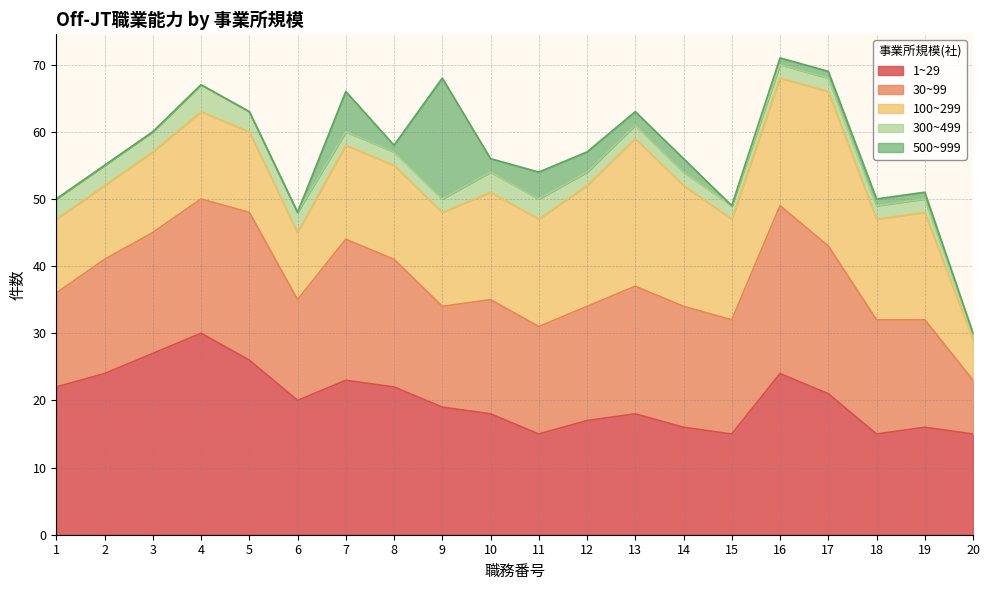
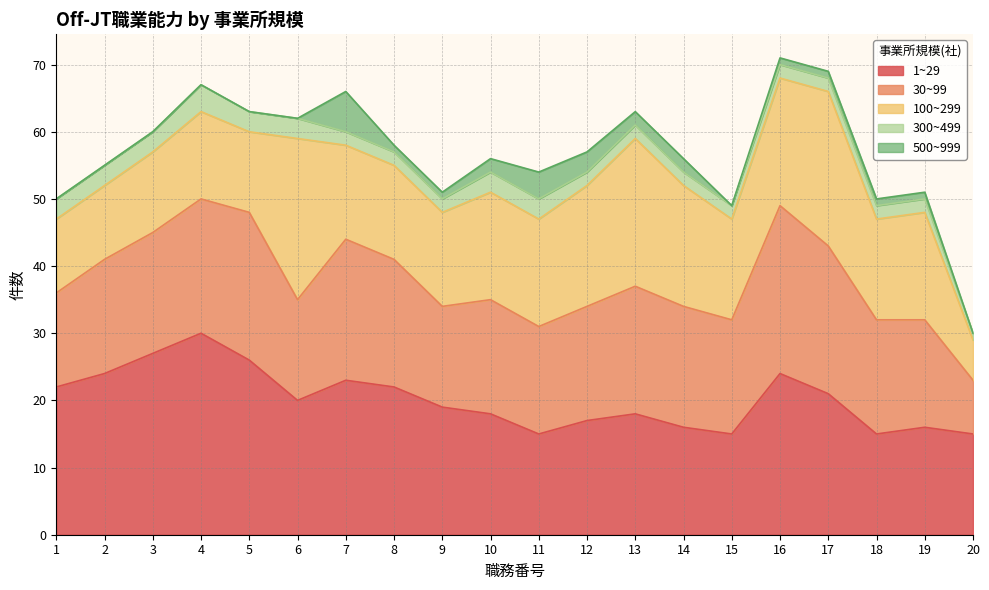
100~299, 6: 10 -> 24
500~999, 9: 18 -> 1
